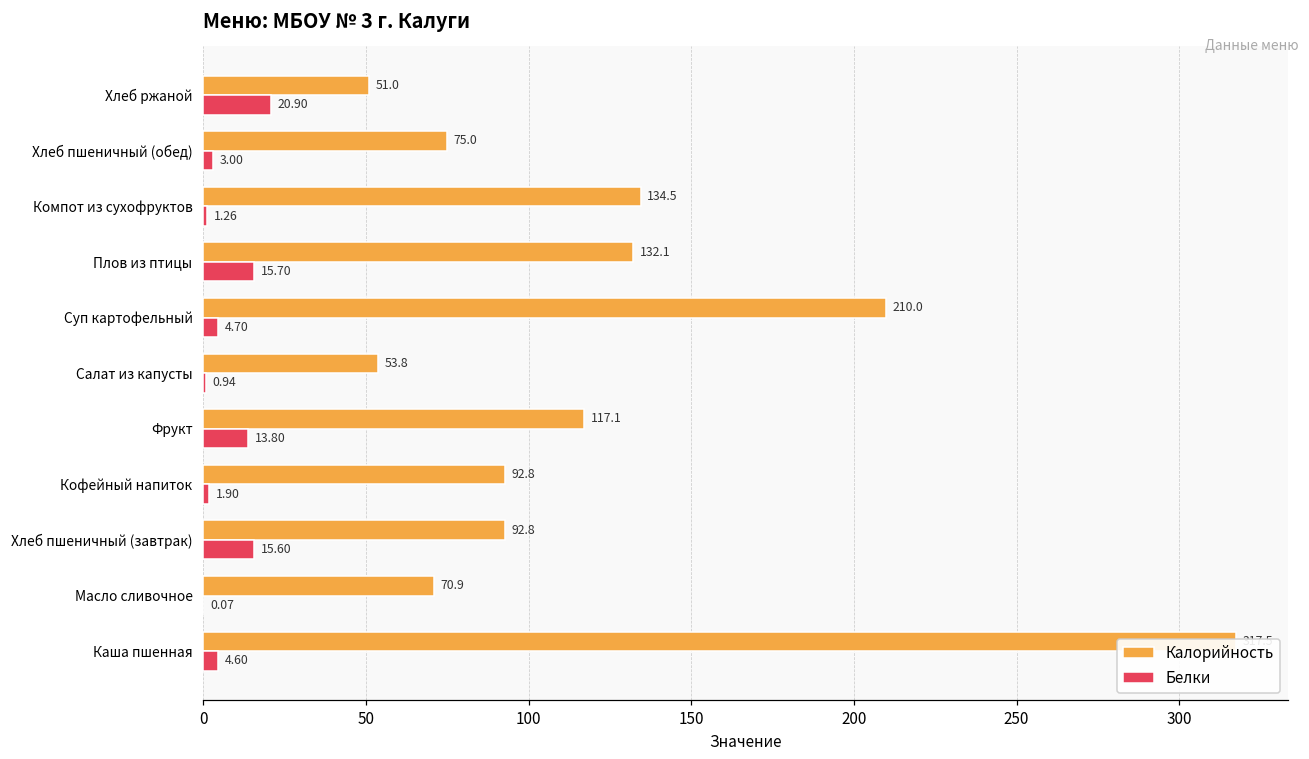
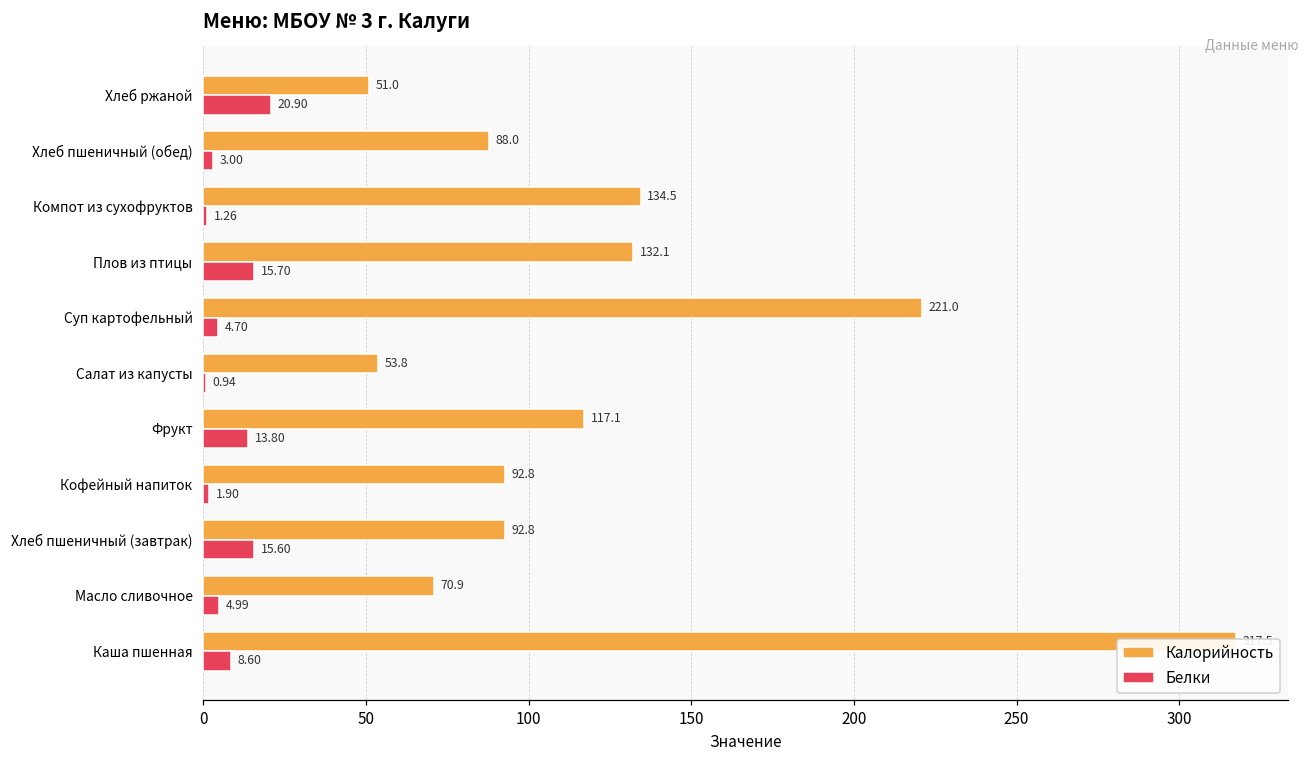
Калорийность, Хлеб пшеничный (обед): 75.0 -> 88.0
Калорийность, Суп картофельный: 210.0 -> 221.0
Белки, Масло сливочное: 0.07 -> 4.99
Белки, Каша пшенная: 4.60 -> 8.60
